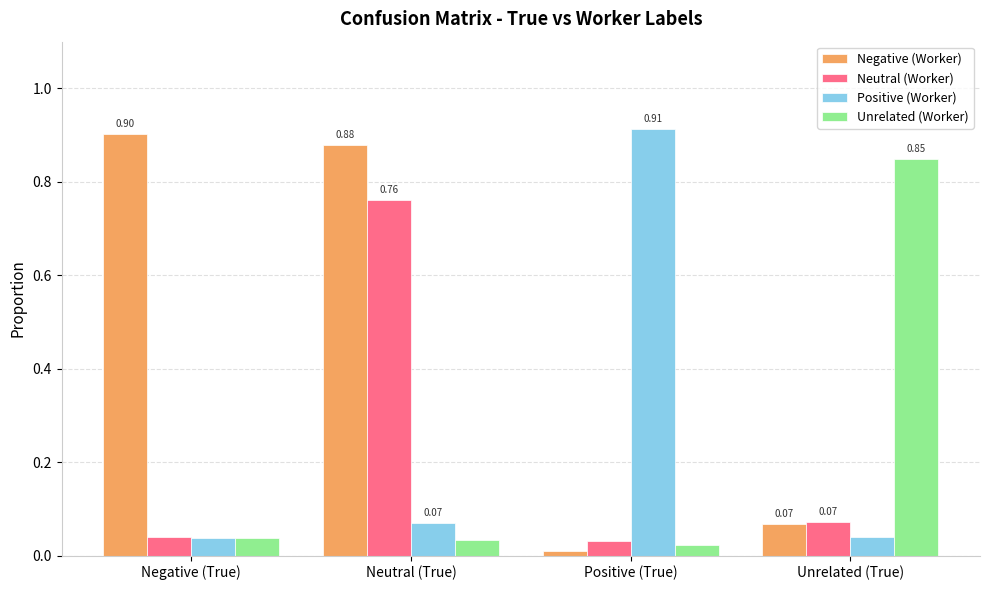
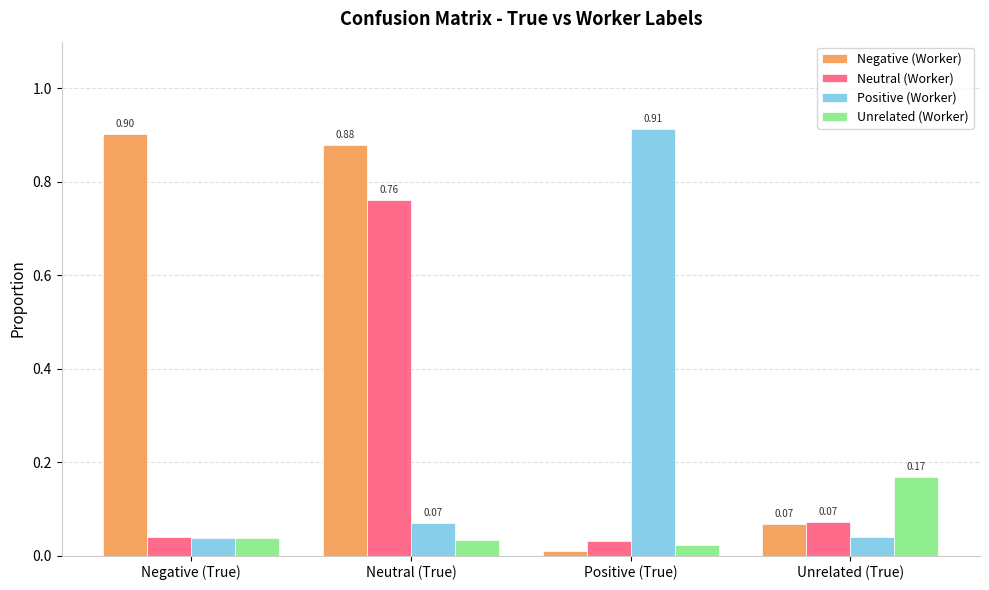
Unrelated (Worker), Unrelated (True): 0.85 -> 0.17
